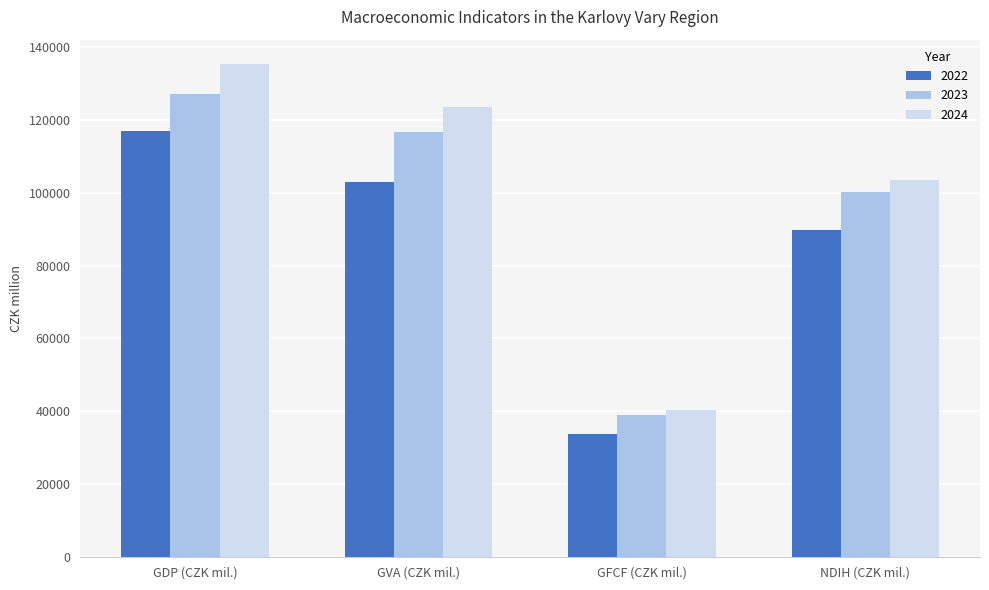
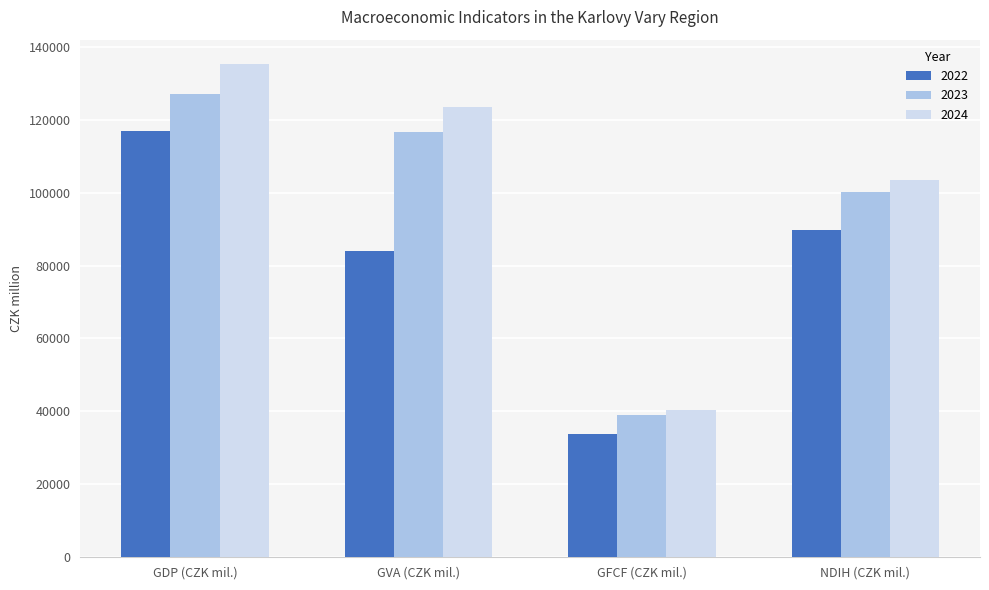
2022, GVA (CZK mil.): 103000 -> 84000
